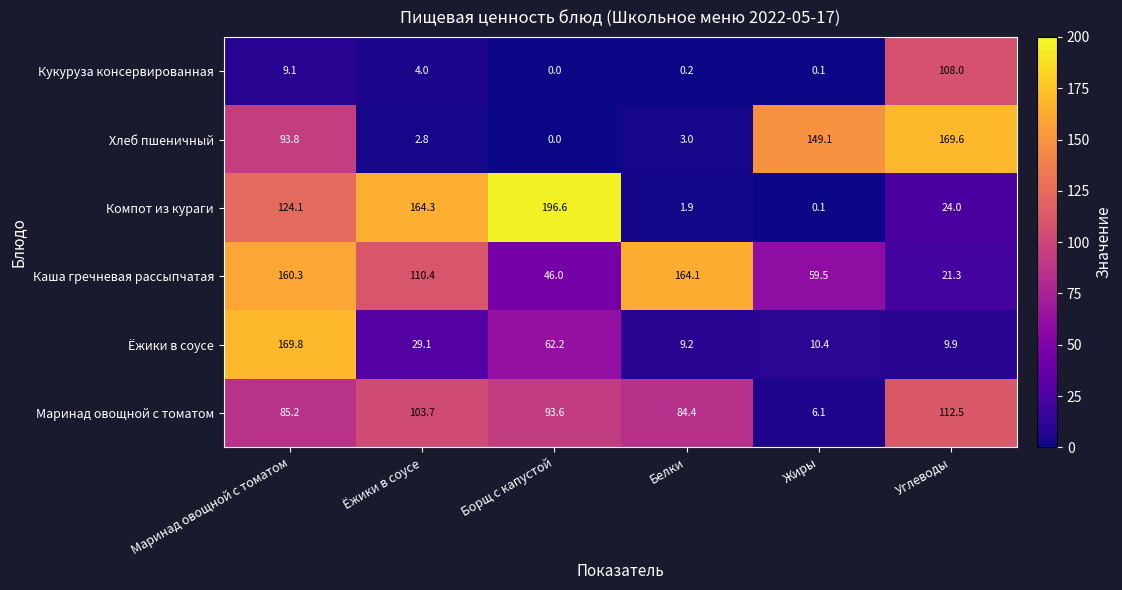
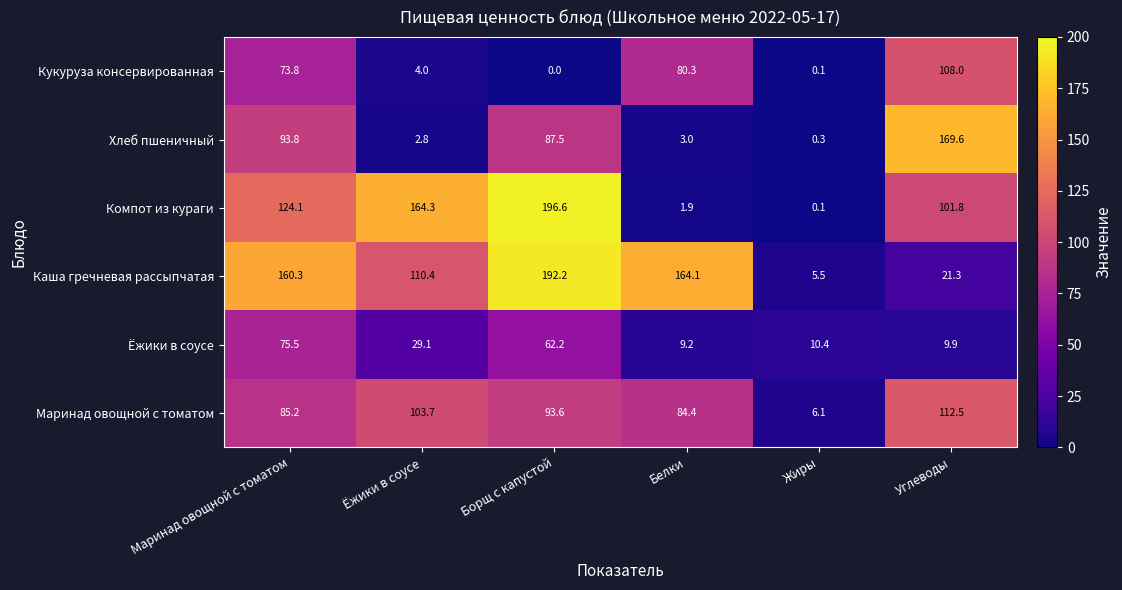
Кукуруза консервированная, Маринад овощной с томатом: 9.1 -> 73.8
Кукуруза консервированная, Белки: 0.2 -> 80.3
Хлеб пшеничный, Борщ с капустой: 0.0 -> 87.5
Хлеб пшеничный, Жиры: 149.1 -> 0.3
Компот из кураги, Углеводы: 24.0 -> 101.8
Каша гречневая рассыпчатая, Борщ с капустой: 46.0 -> 192.2
Каша гречневая рассыпчатая, Жиры: 59.5 -> 5.5
Ёжики в соусе, Маринад овощной с томатом: 169.8 -> 75.5
